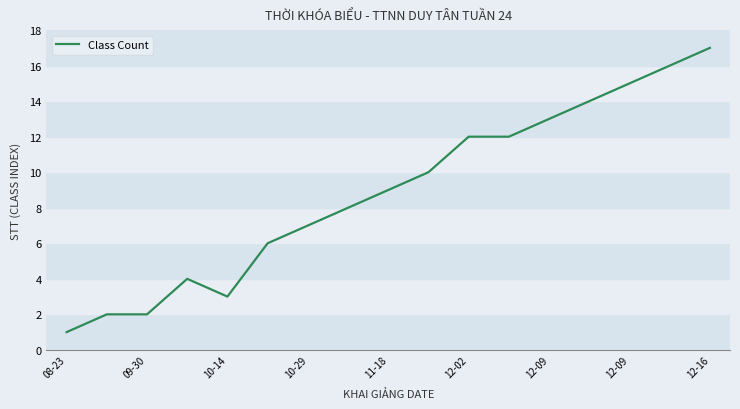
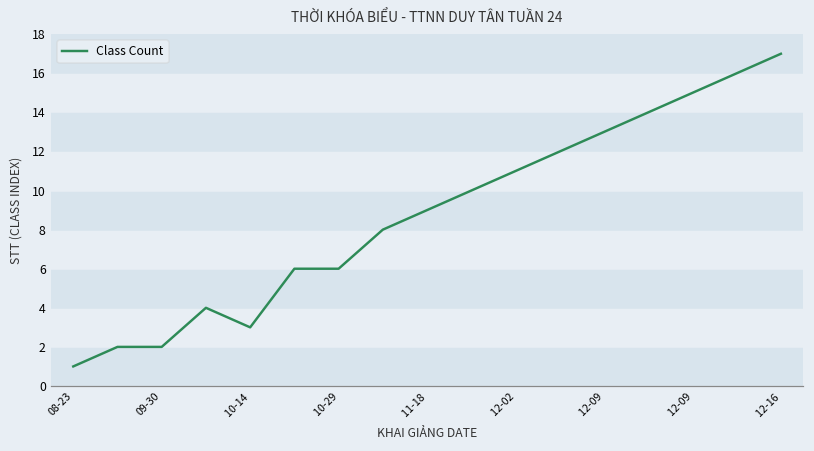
10-29: 7 -> 6
12-02: 12 -> 11
